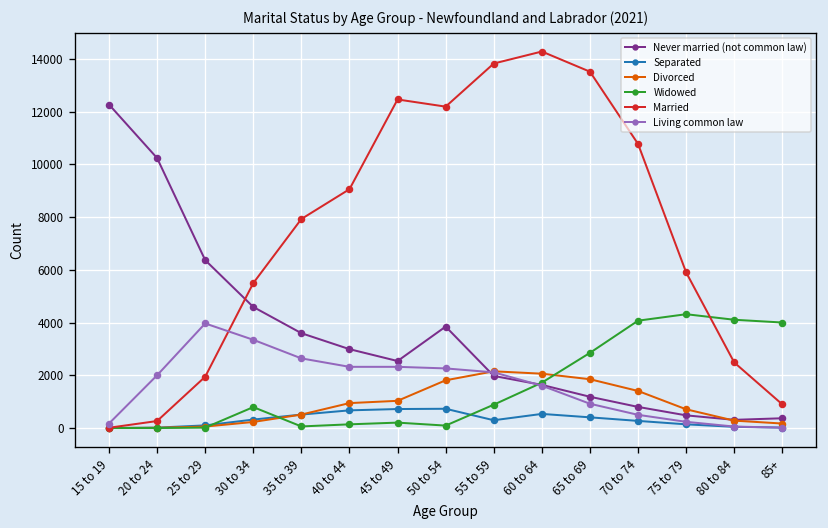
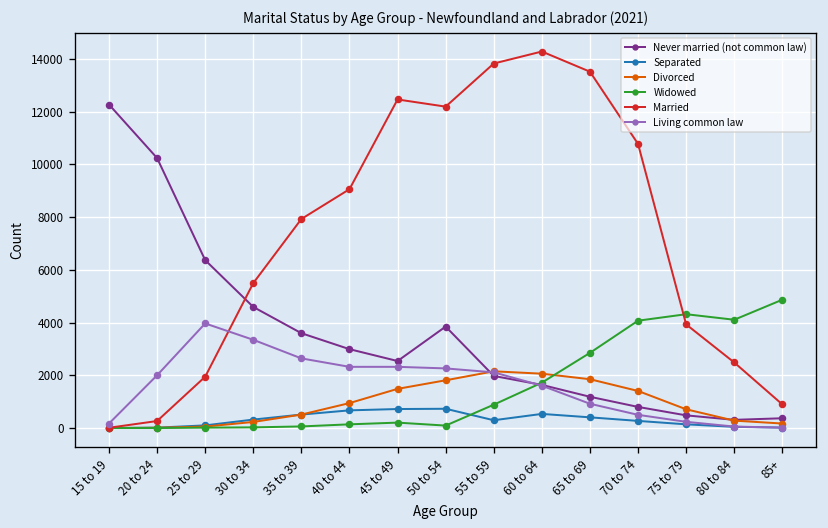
Widowed, 30 to 34: 800 -> 0
Divorced, 45 to 49: 1000 -> 1500
Married, 75 to 79: 5900 -> 3900
Widowed, 85+: 4000 -> 4900
